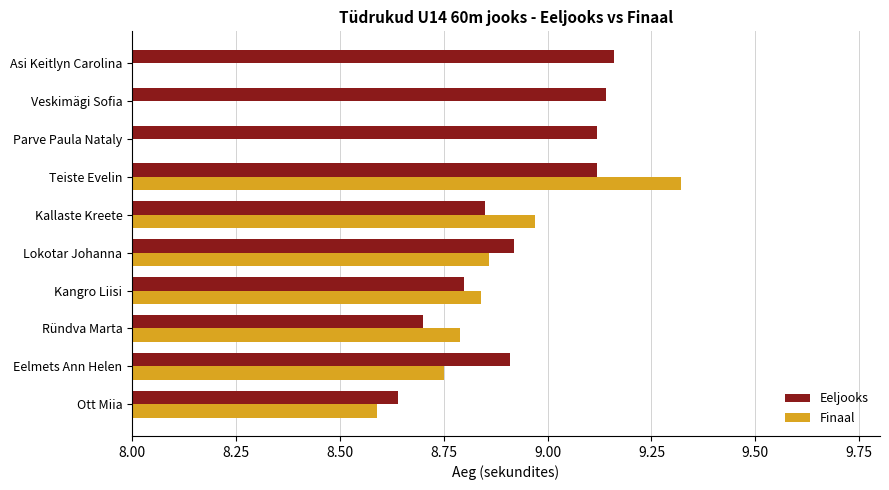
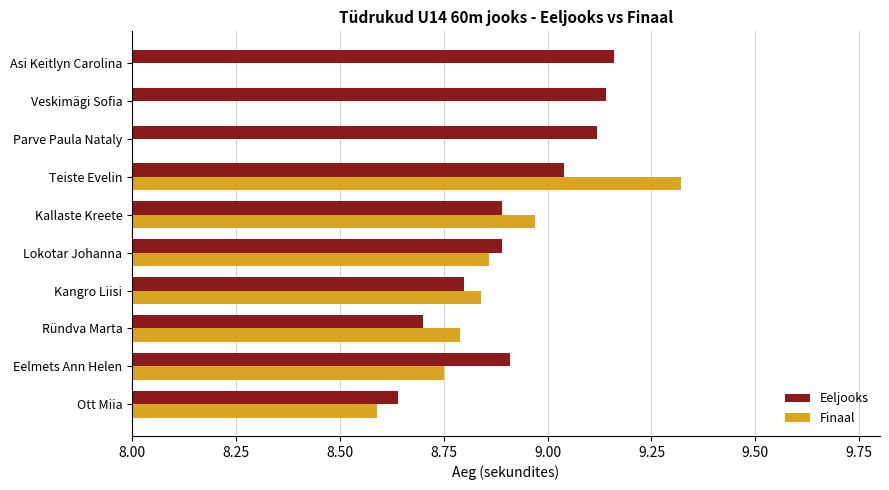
Eeljooks, Teiste Evelin: 9.12 -> 9.04
Eeljooks, Kallaste Kreete: 8.85 -> 8.89
Eeljooks, Lokotar Johanna: 8.92 -> 8.89
